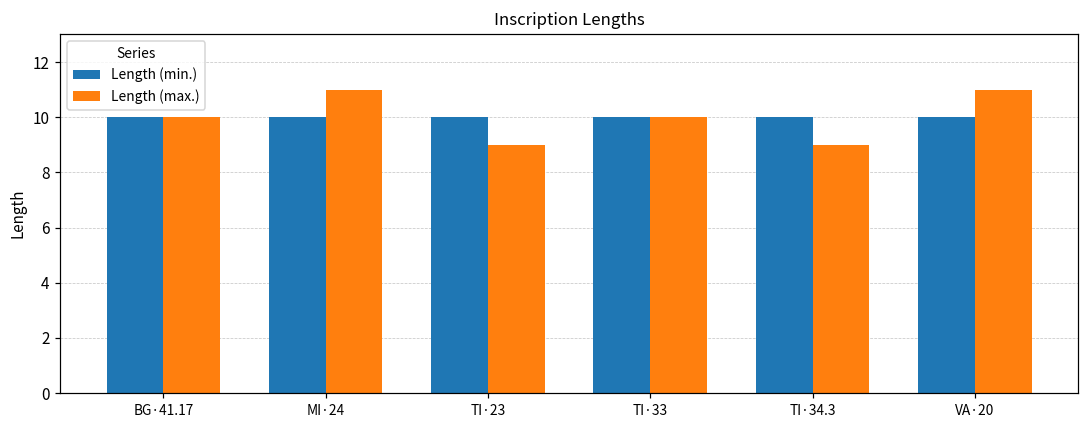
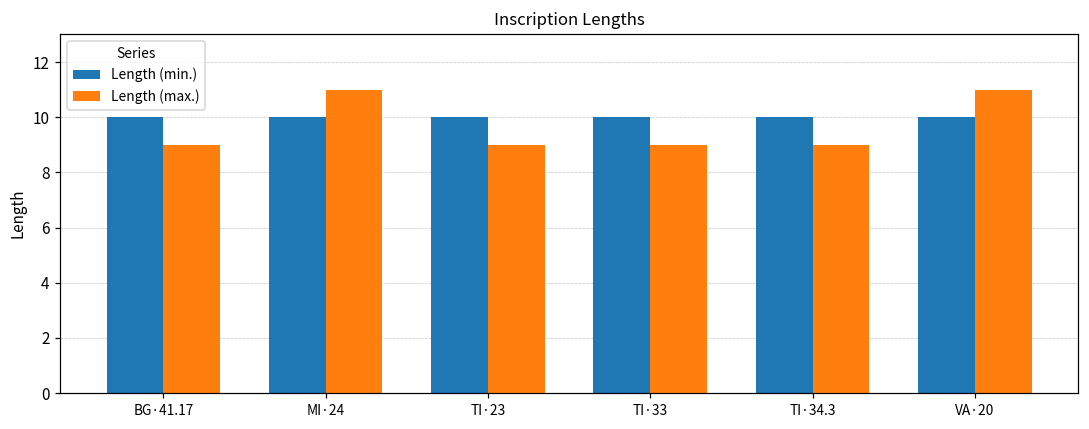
Length (max.), BG·41.17: 10 -> 9
Length (max.), TI·33: 10 -> 9
